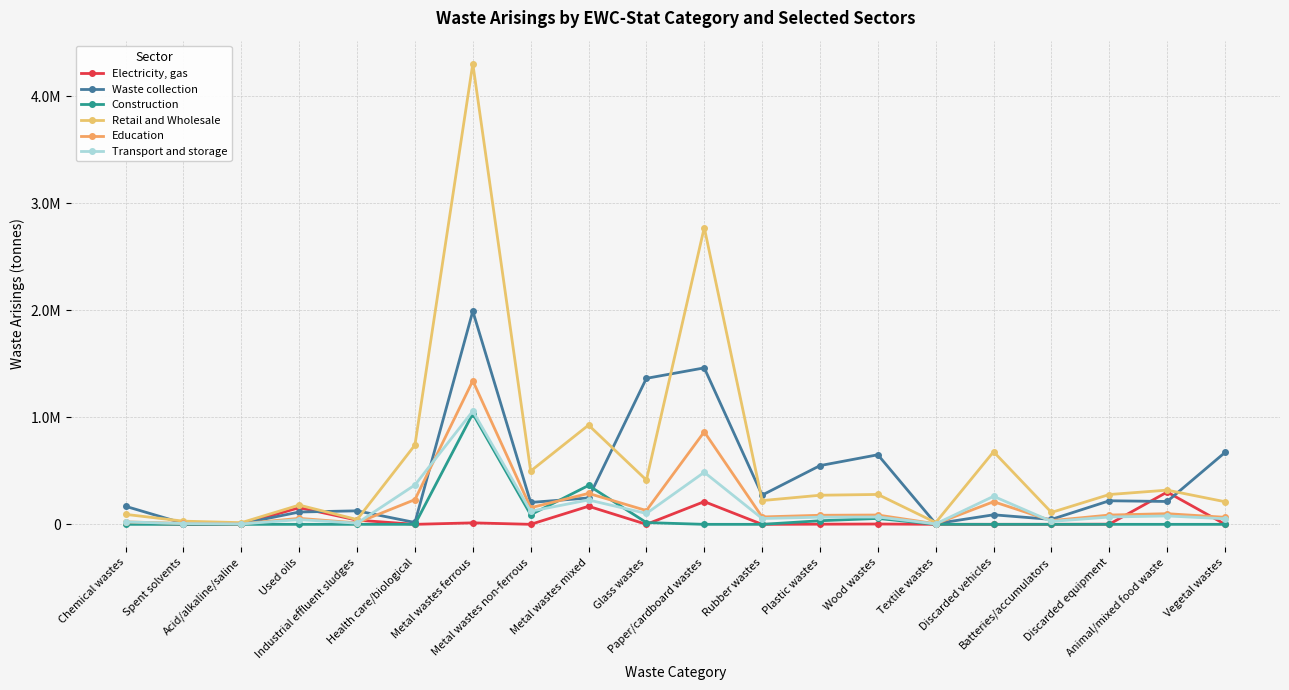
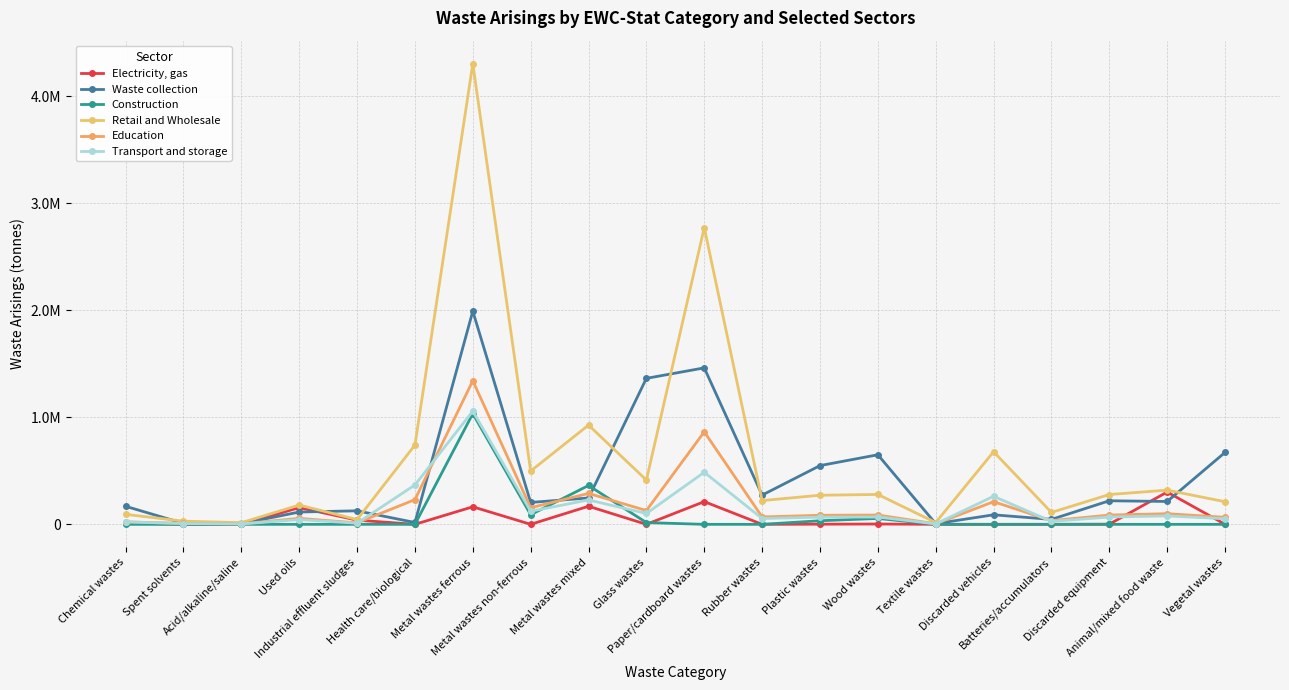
Electricity, gas, Metal wastes ferrous: 10000 -> 160000
